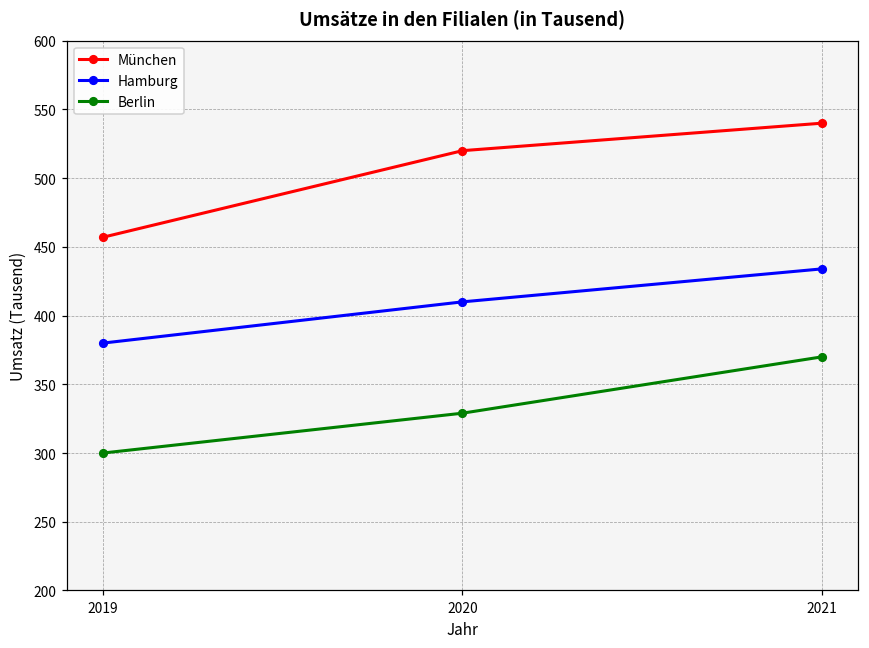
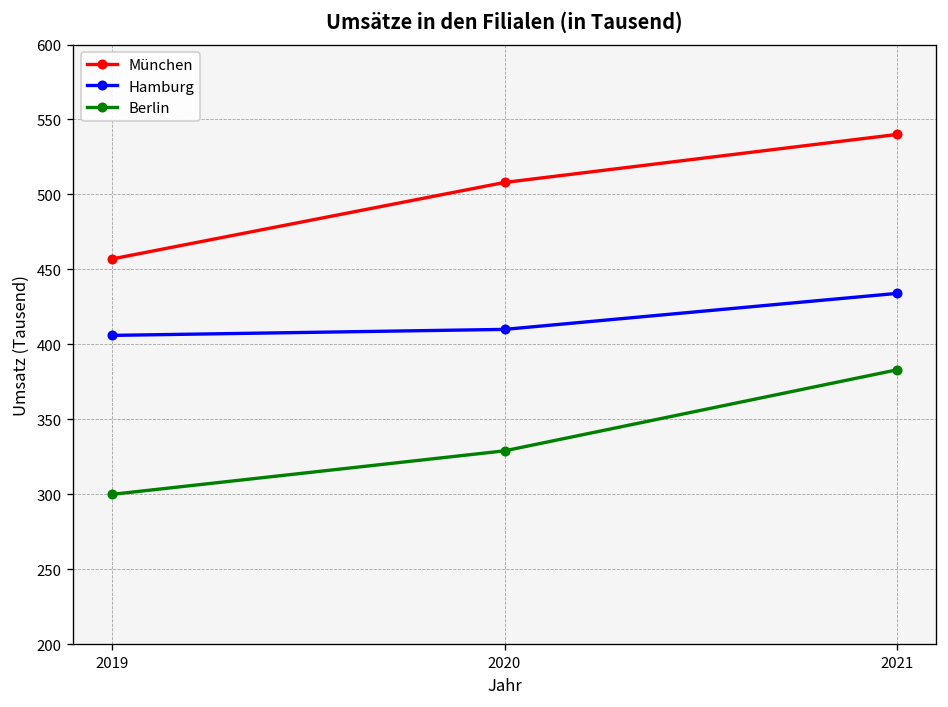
Hamburg, 2019: 380 -> 406
München, 2020: 520 -> 508
Berlin, 2021: 370 -> 383
